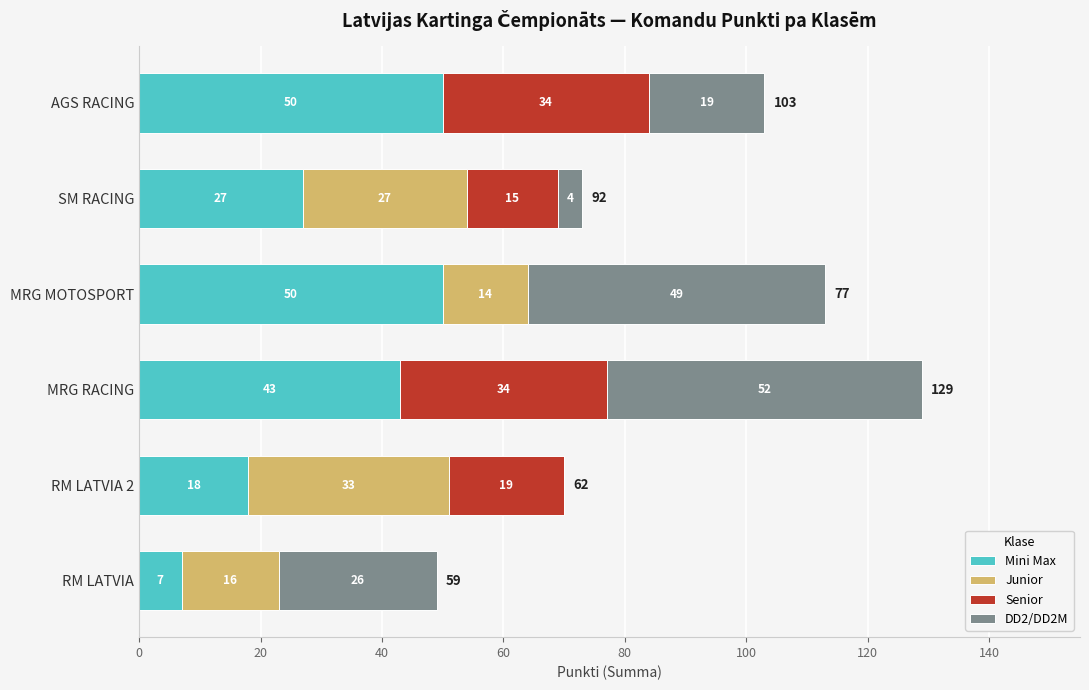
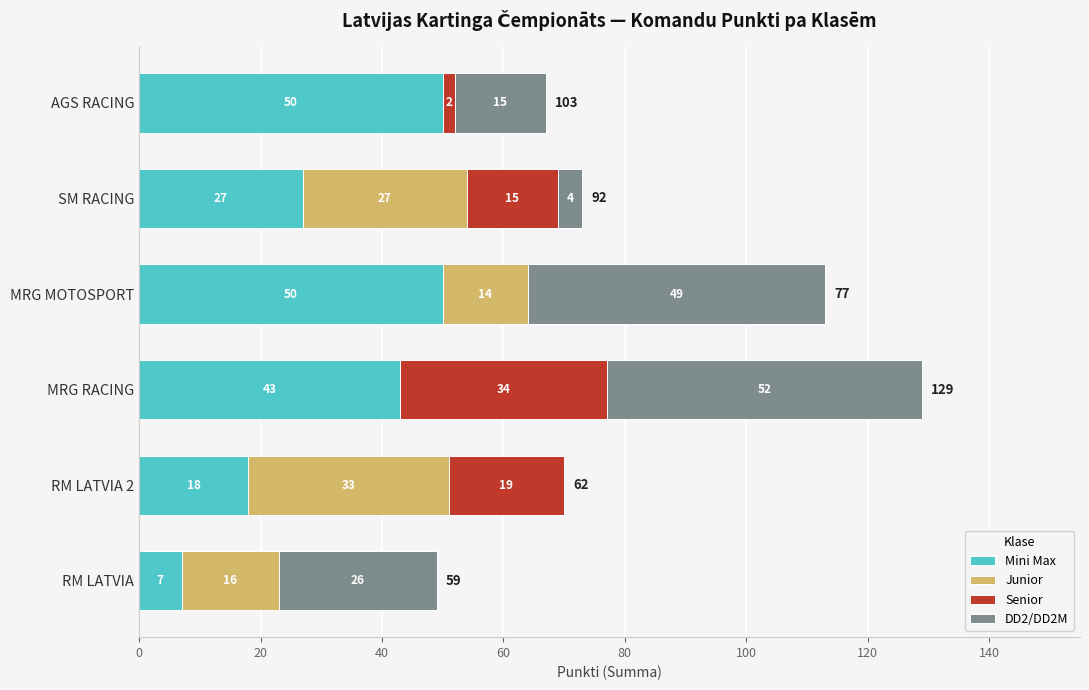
Senior, AGS RACING: 34 -> 2
DD2/DD2M, AGS RACING: 19 -> 15
